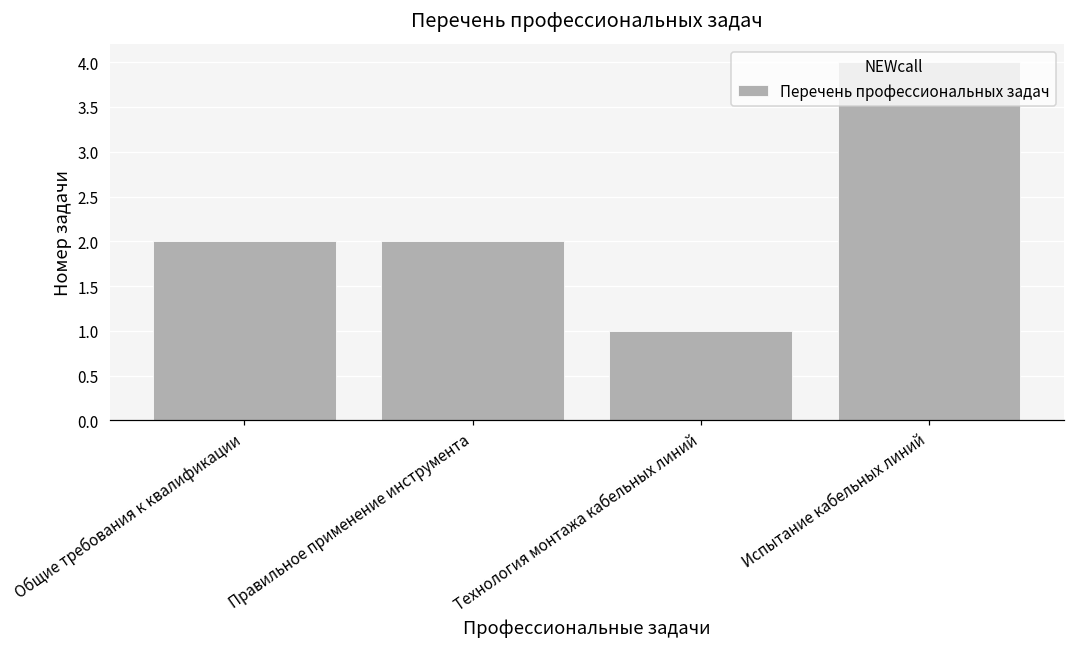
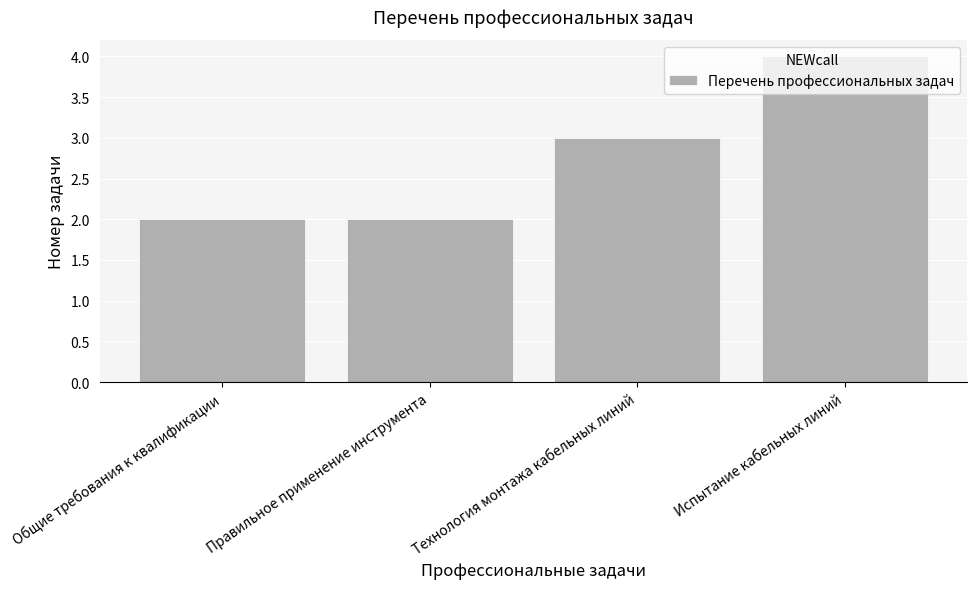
Технология монтажа кабельных линий: 1 -> 3
